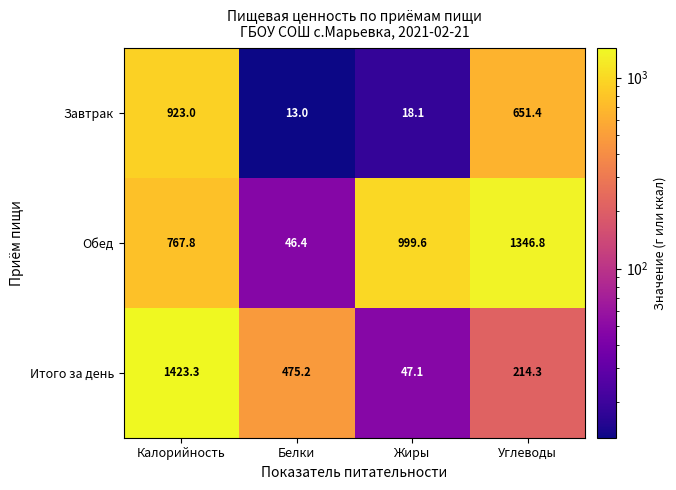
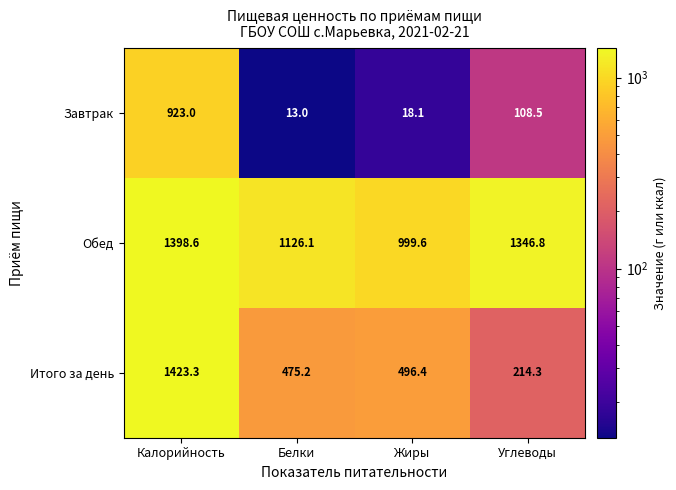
Завтрак, Углеводы: 651.4 -> 108.5
Обед, Калорийность: 767.8 -> 1398.6
Обед, Белки: 46.4 -> 1126.1
Итого за день, Жиры: 47.1 -> 496.4
